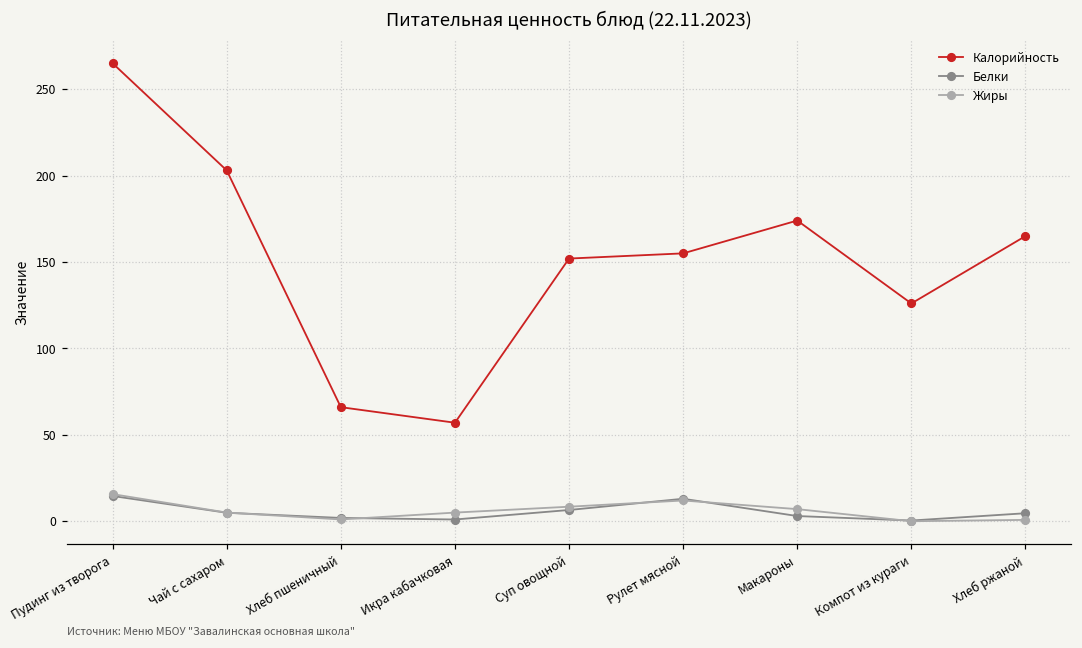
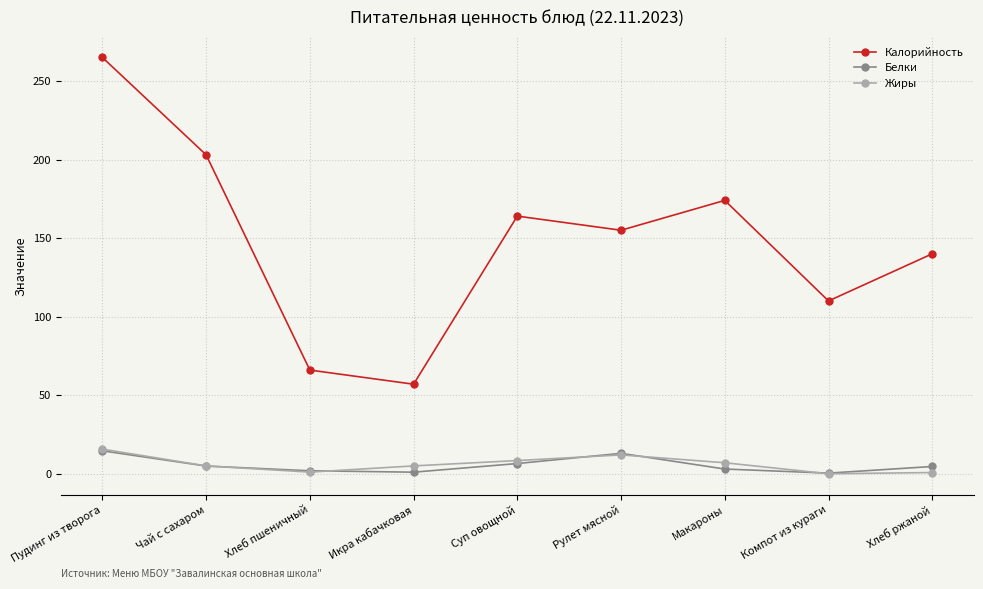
Калорийность, Суп овощной: 152 -> 164
Калорийность, Компот из кураги: 126 -> 110
Калорийность, Хлеб ржаной: 165 -> 140
